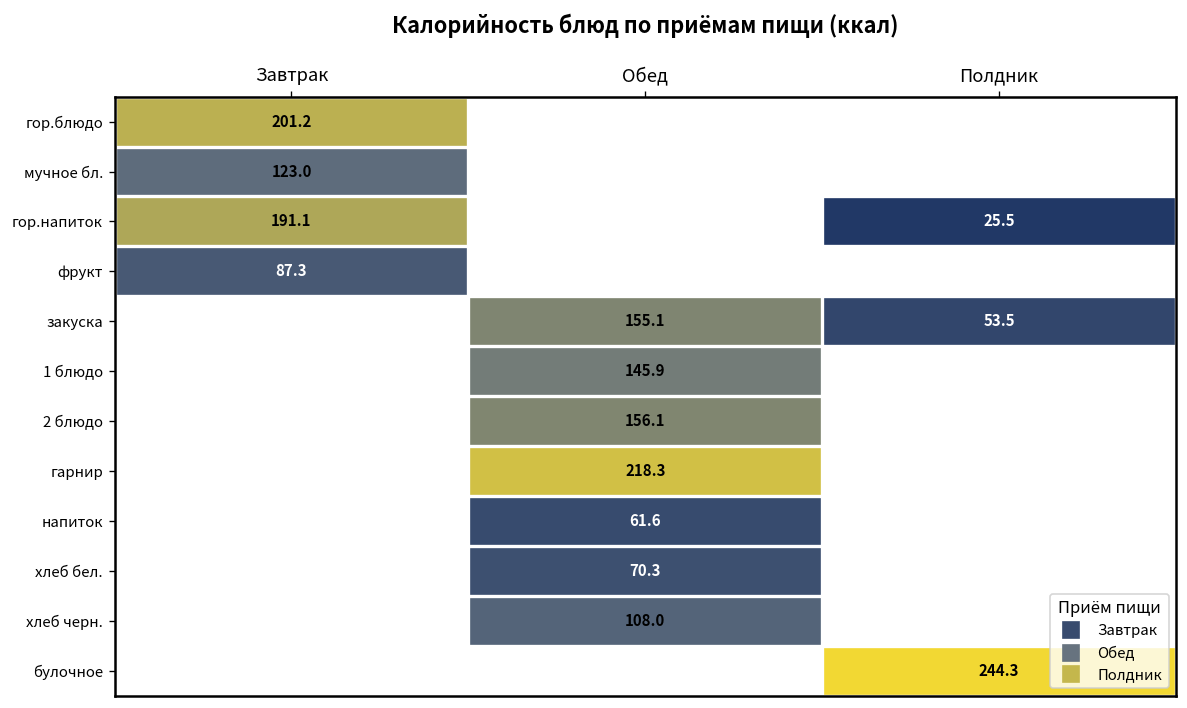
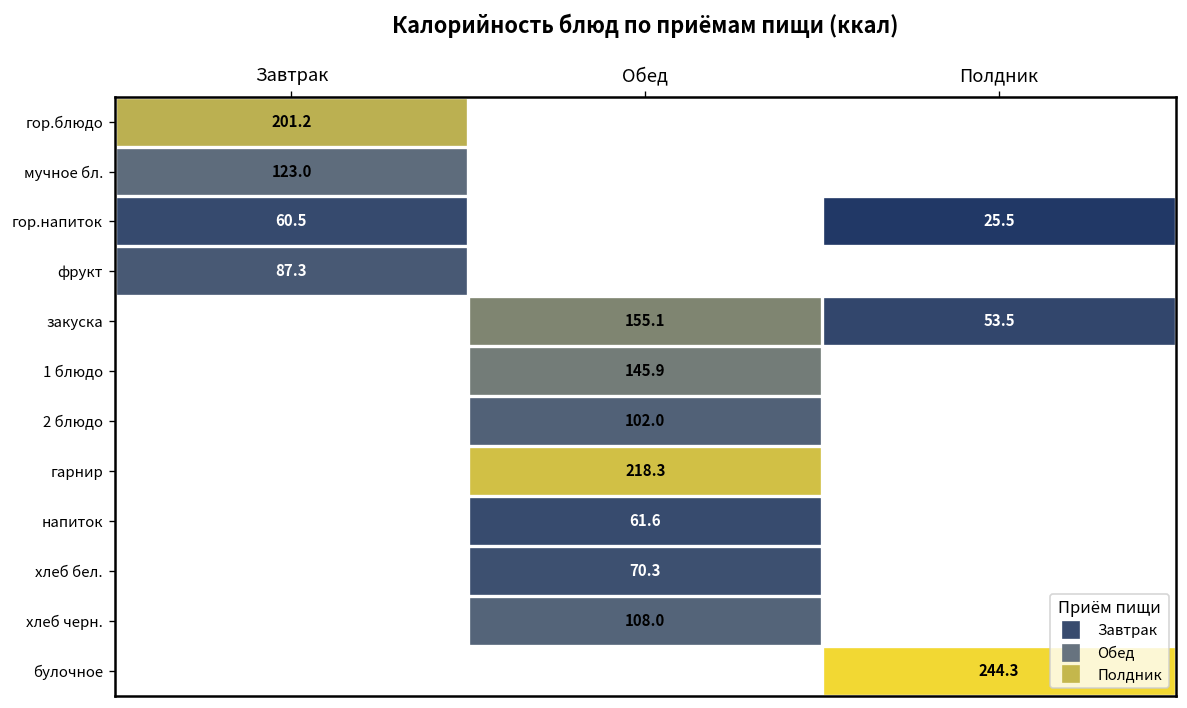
гор.напиток, Завтрак: 191.1 -> 60.5
2 блюдо, Обед: 156.1 -> 102.0
